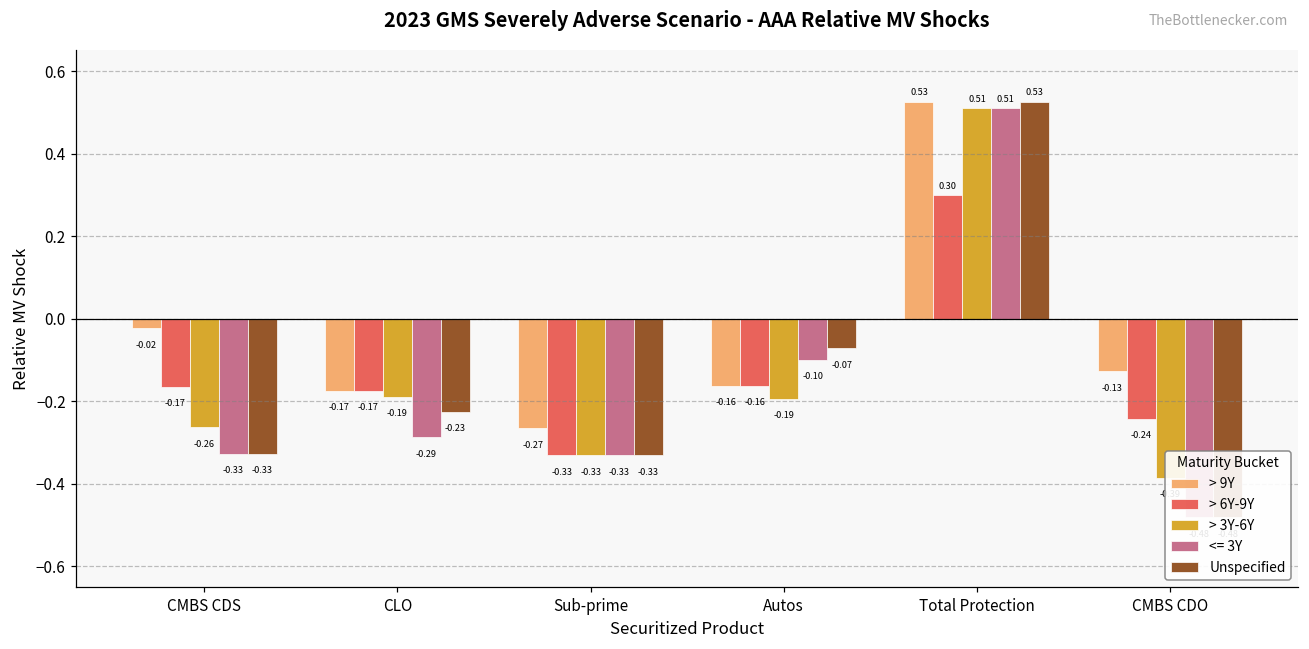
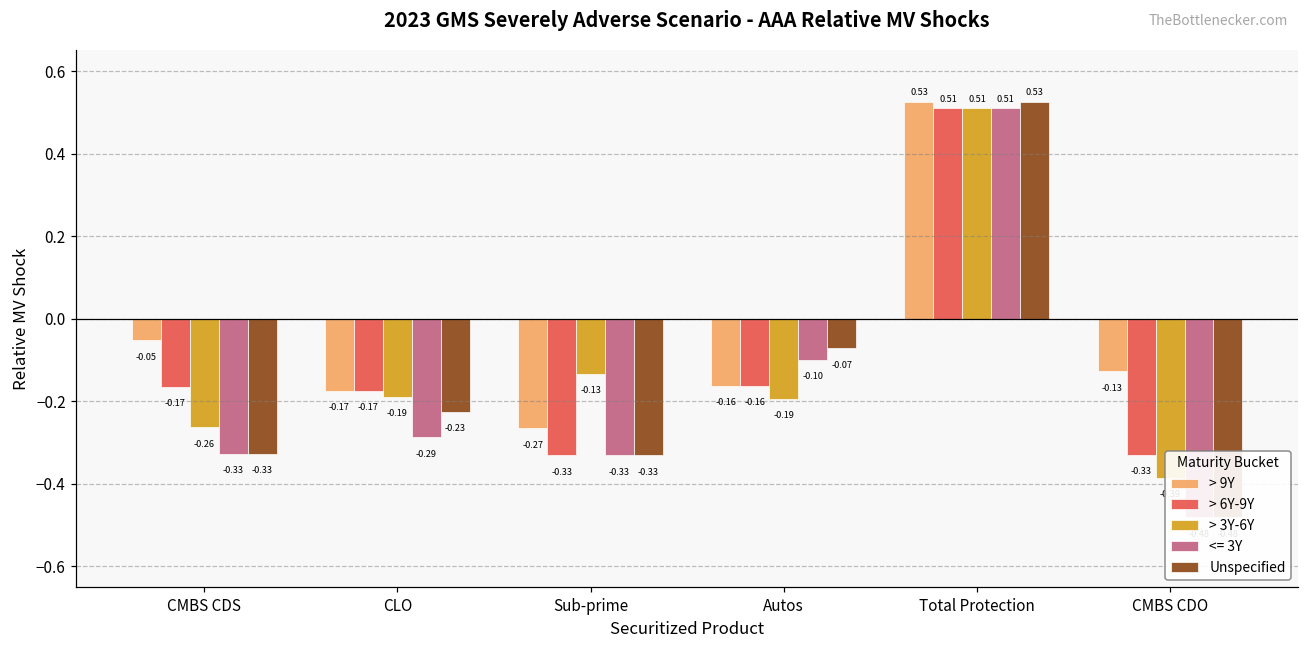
> 9Y, CMBS CDS: -0.02 -> -0.05
> 3Y-6Y, Sub-prime: -0.33 -> -0.13
> 6Y-9Y, Total Protection: 0.30 -> 0.51
> 6Y-9Y, CMBS CDO: -0.24 -> -0.33
